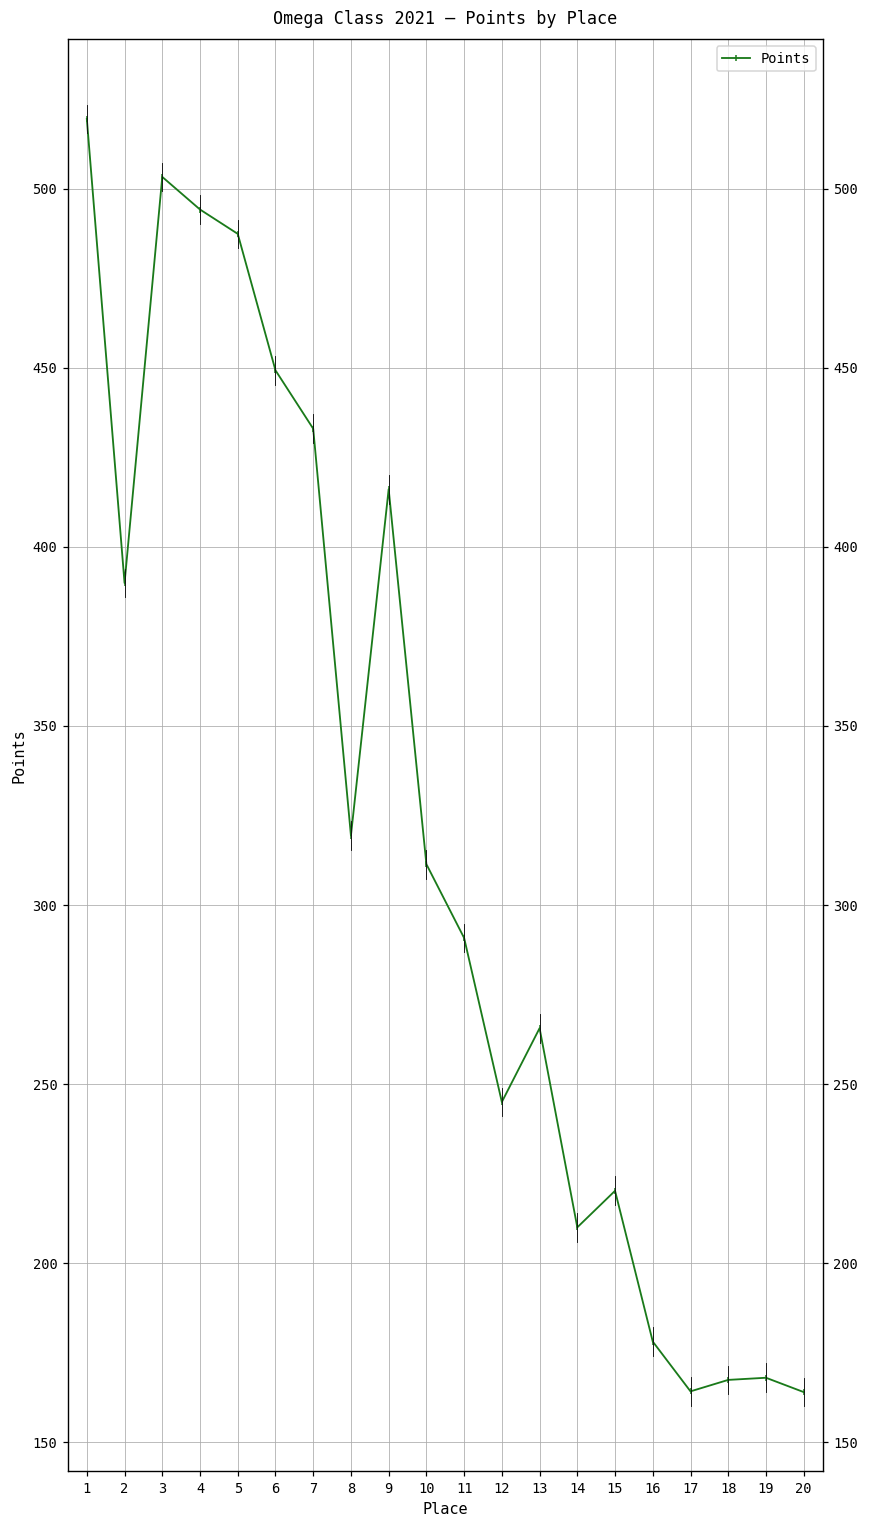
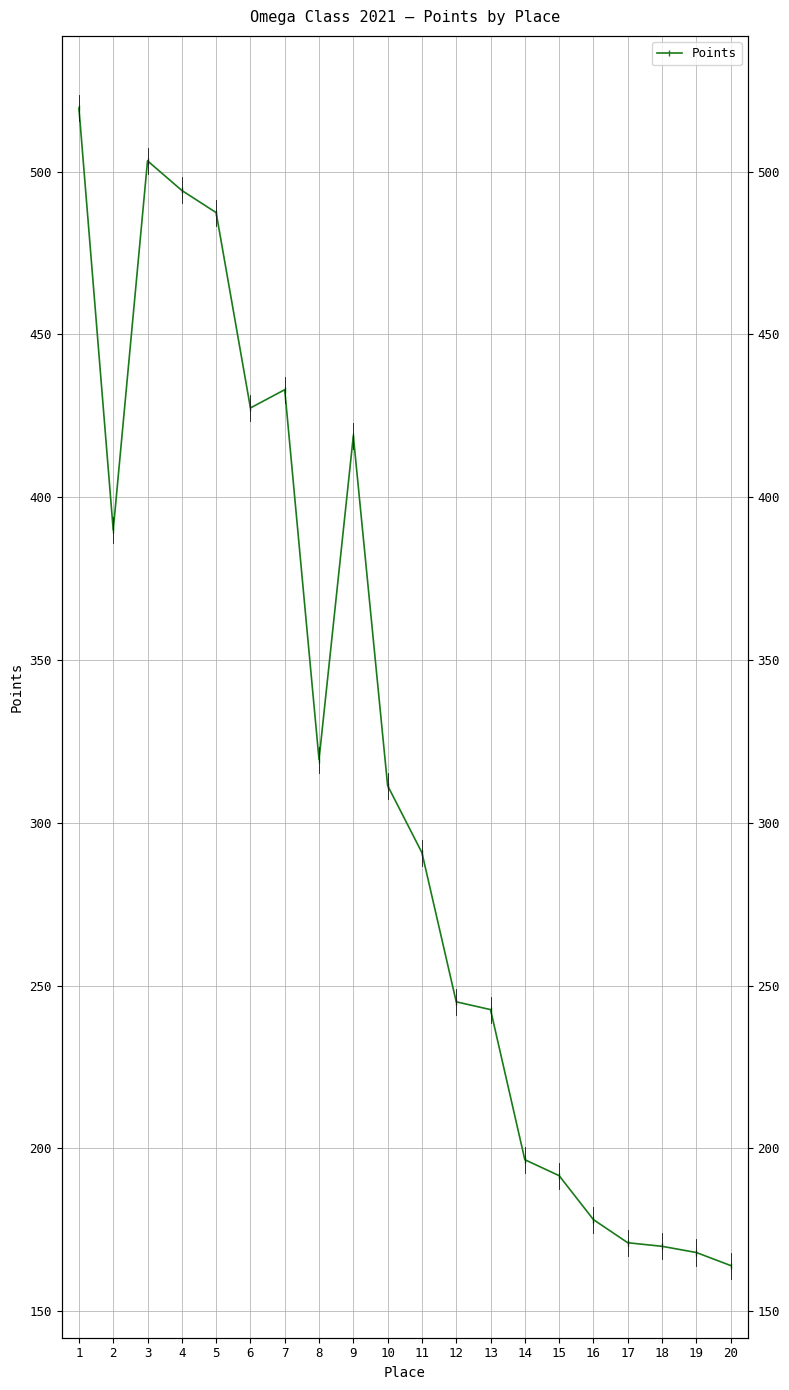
Points, 6: 449 -> 427
Points, 9: 416 -> 419
Points, 13: 266 -> 243
Points, 14: 210 -> 197
Points, 15: 220 -> 192
Points, 17: 164 -> 171
Points, 18: 167 -> 170
